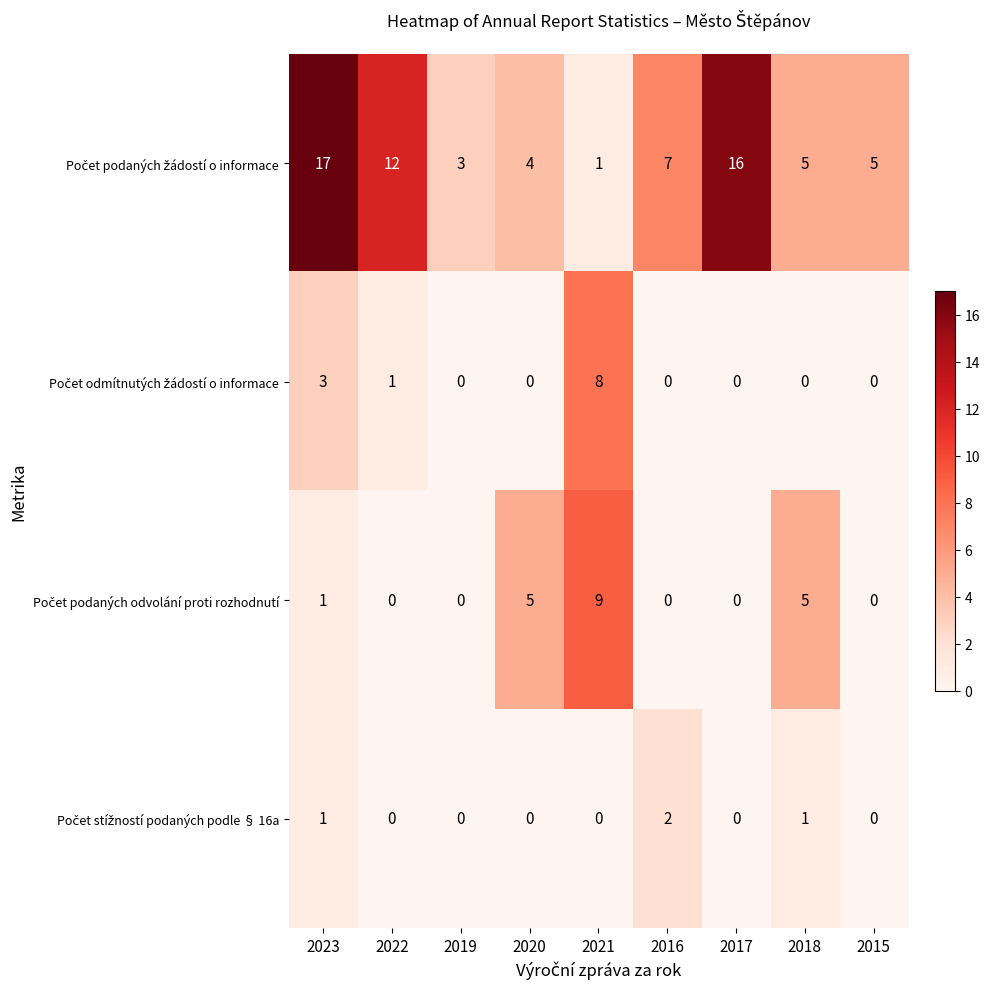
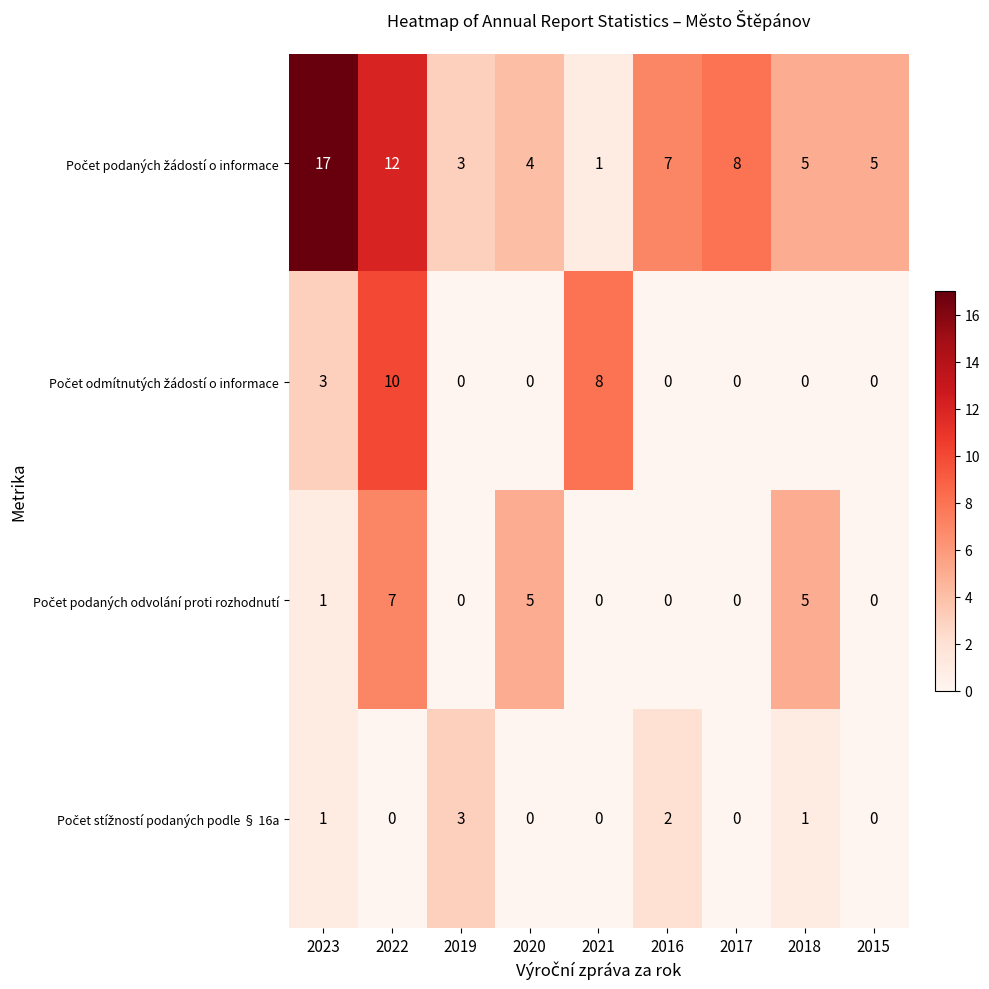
Počet podaných žádostí o informace, 2017: 16 -> 8
Počet odmítnutých žádostí o informace, 2022: 1 -> 10
Počet podaných odvolání proti rozhodnutí, 2022: 0 -> 7
Počet podaných odvolání proti rozhodnutí, 2021: 9 -> 0
Počet stížností podaných podle § 16a, 2019: 0 -> 3
